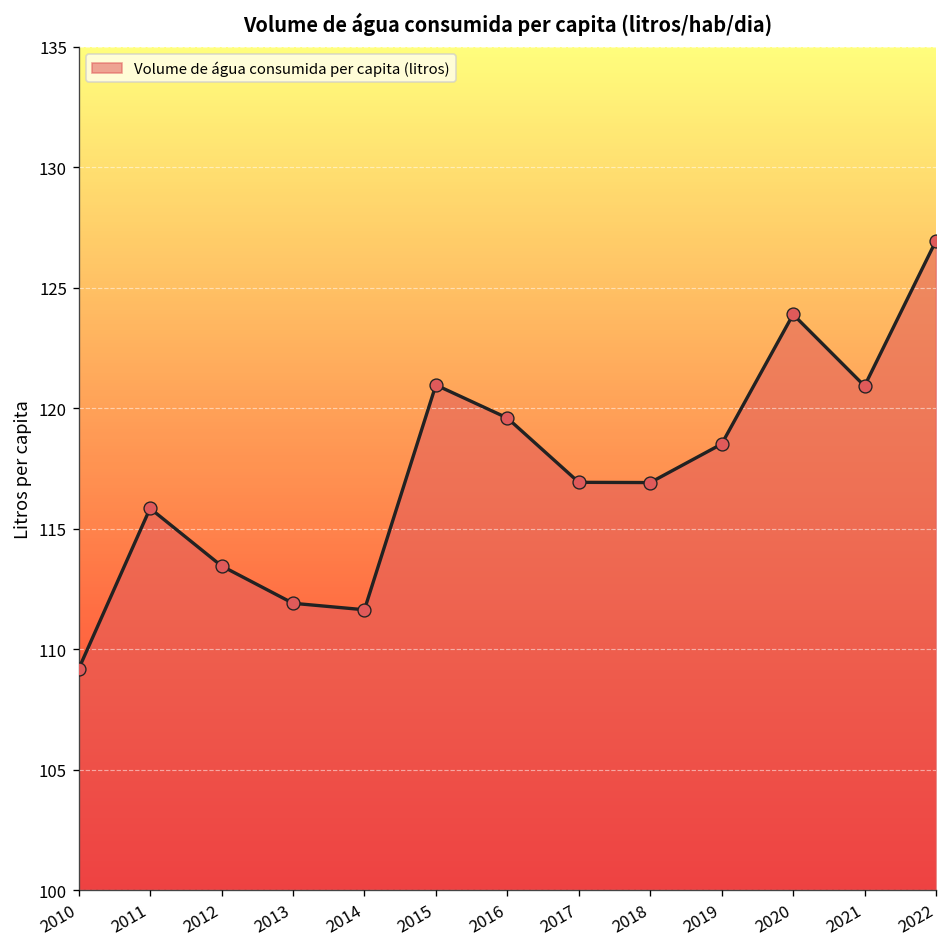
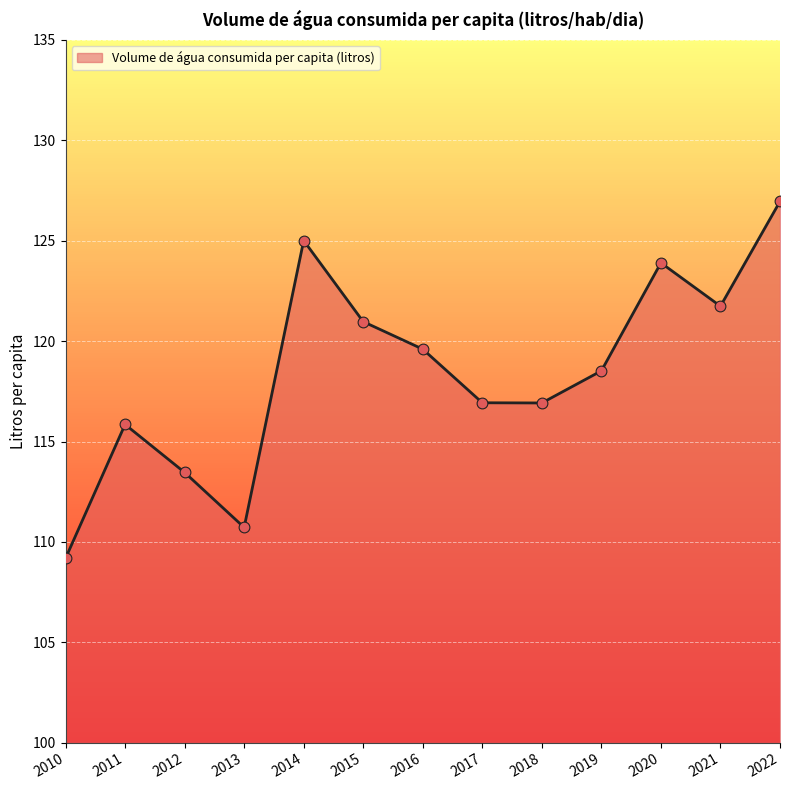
2013: 111.9 -> 110.7
2014: 111.6 -> 125.0
2021: 120.9 -> 121.7
